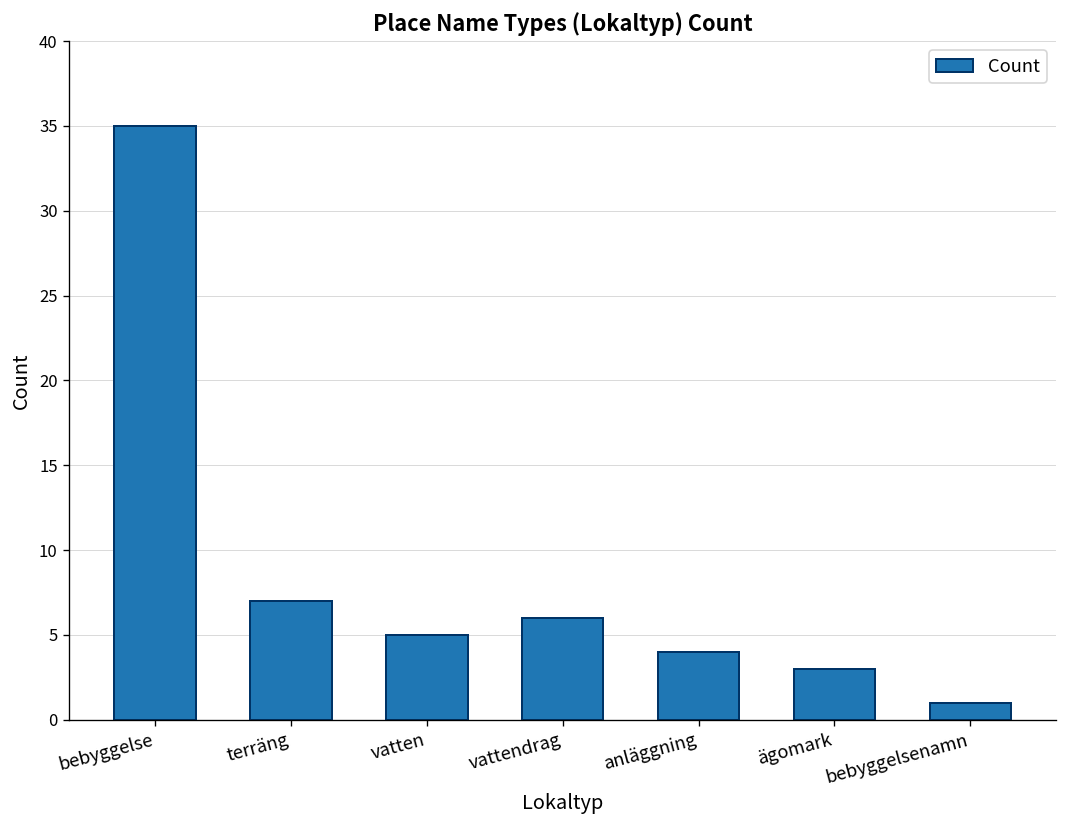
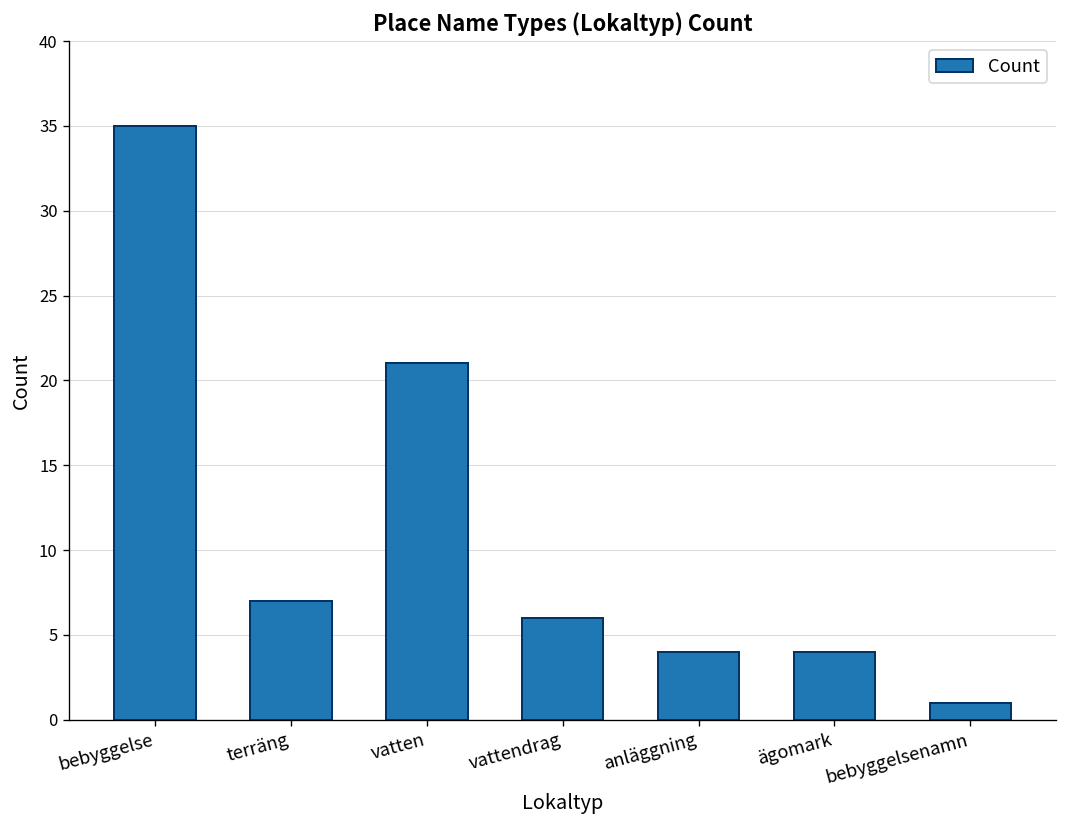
vatten: 5 -> 21
ägomark: 3 -> 4
